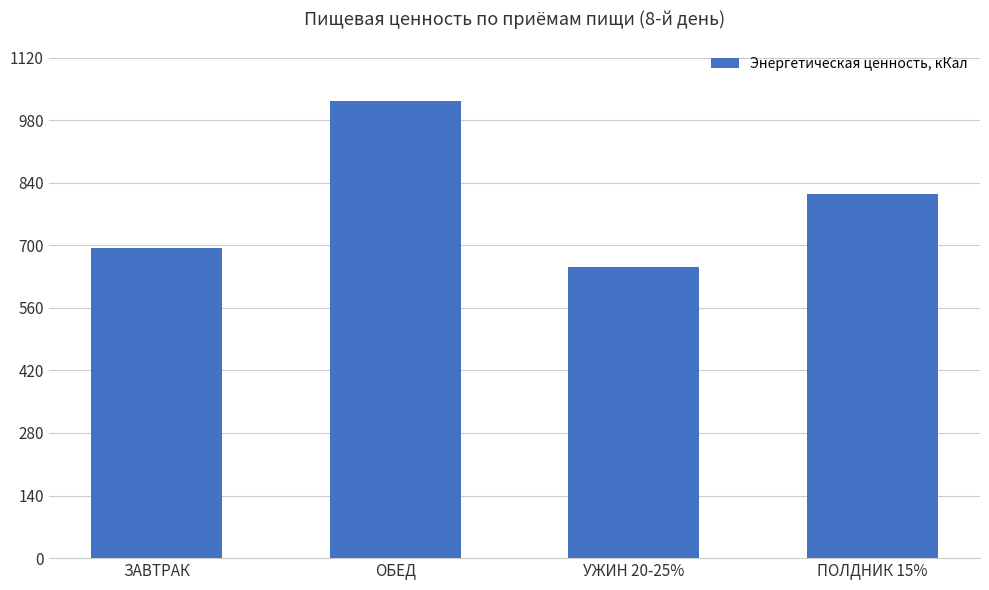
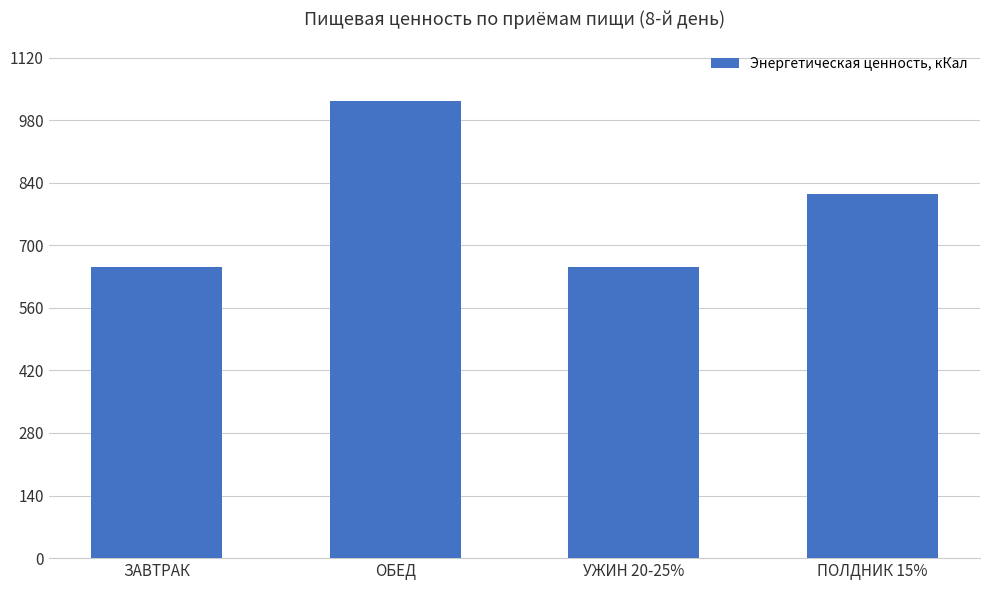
ЗАВТРАК: 690 -> 650
